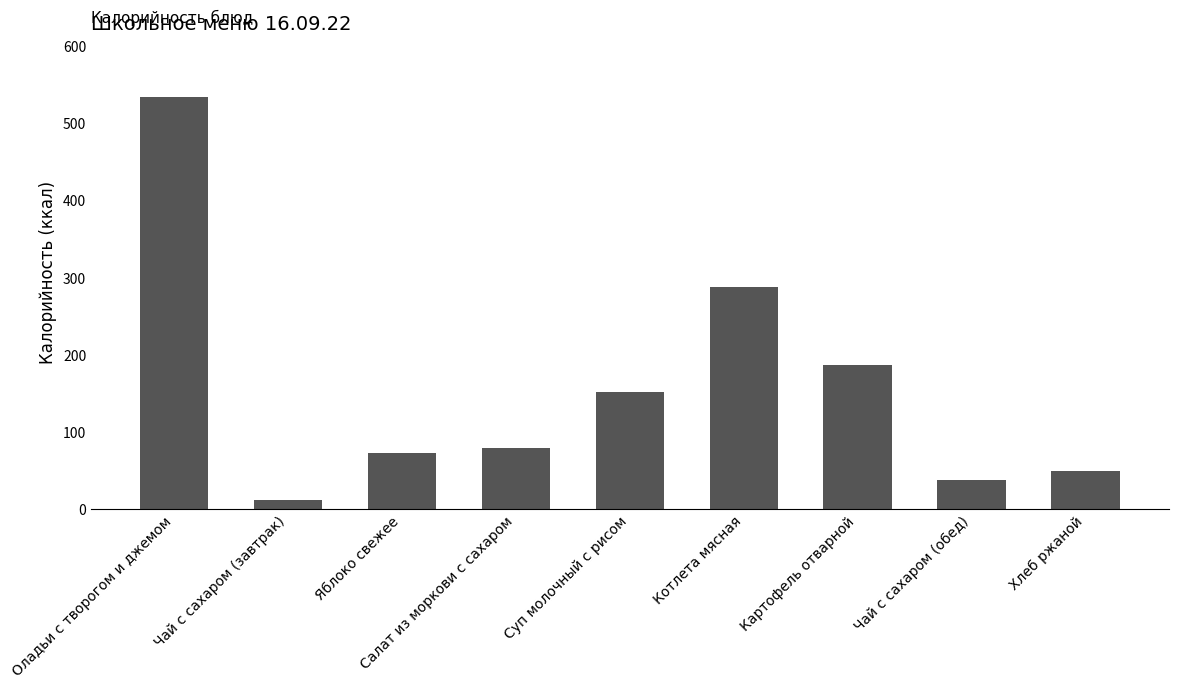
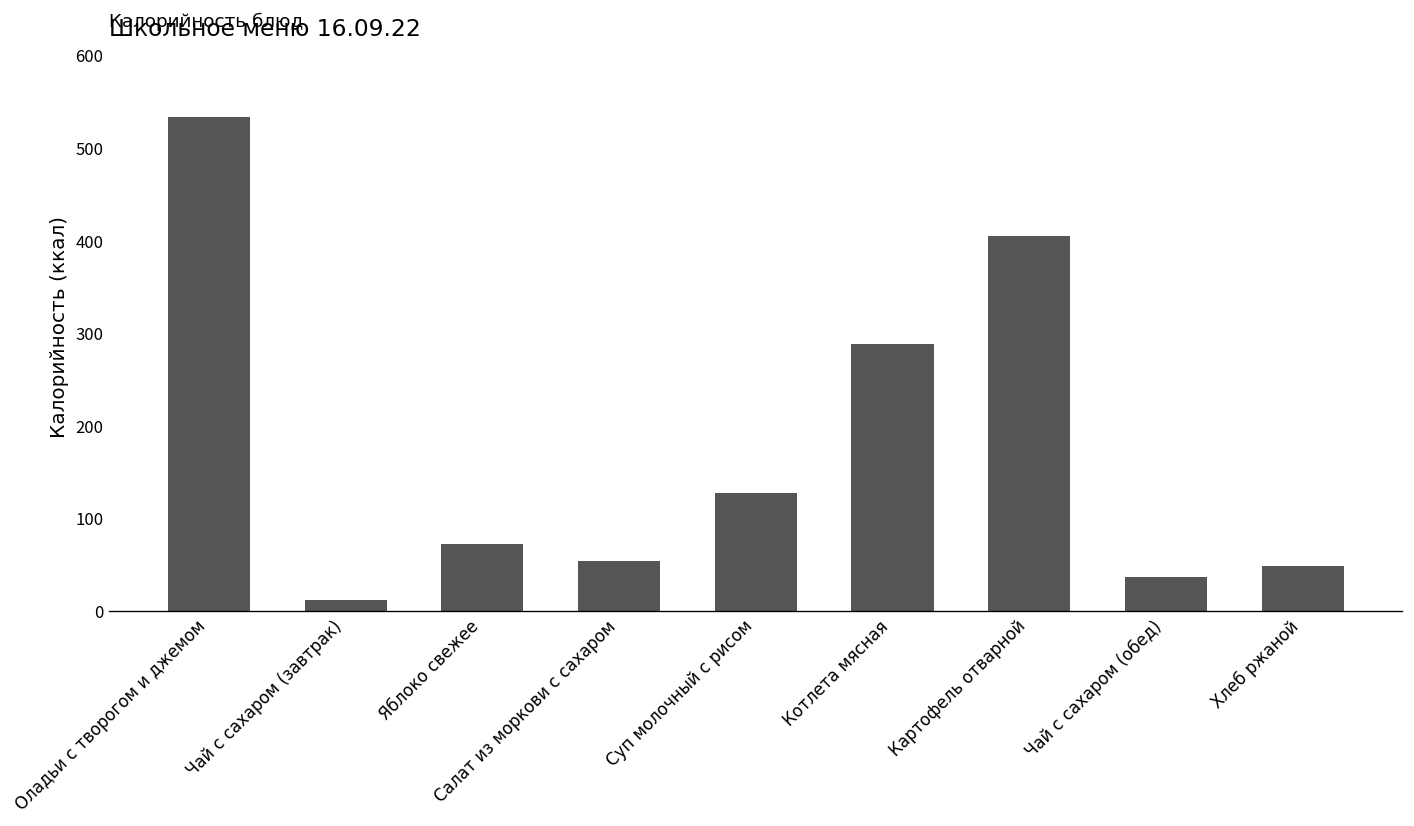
Салат из моркови с сахаром: 80 -> 50
Суп молочный с рисом: 150 -> 130
Картофель отварной: 190 -> 410
